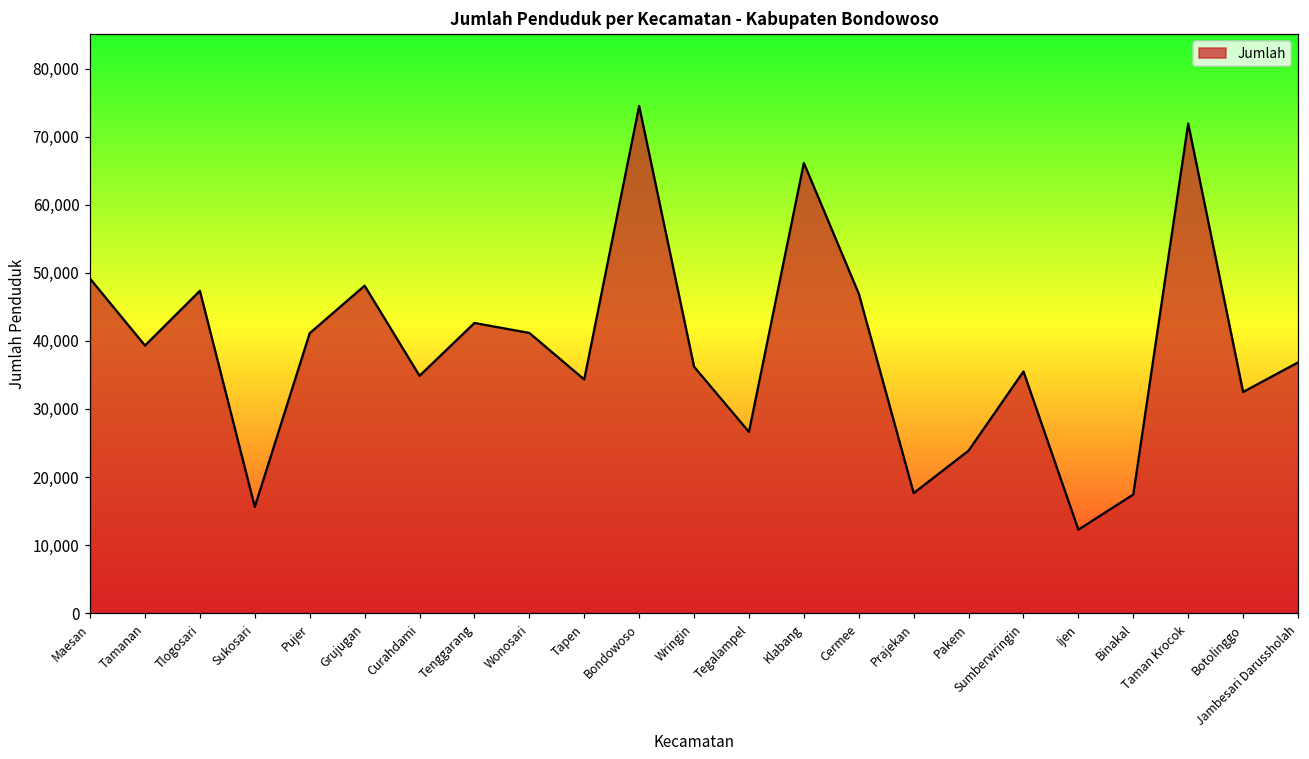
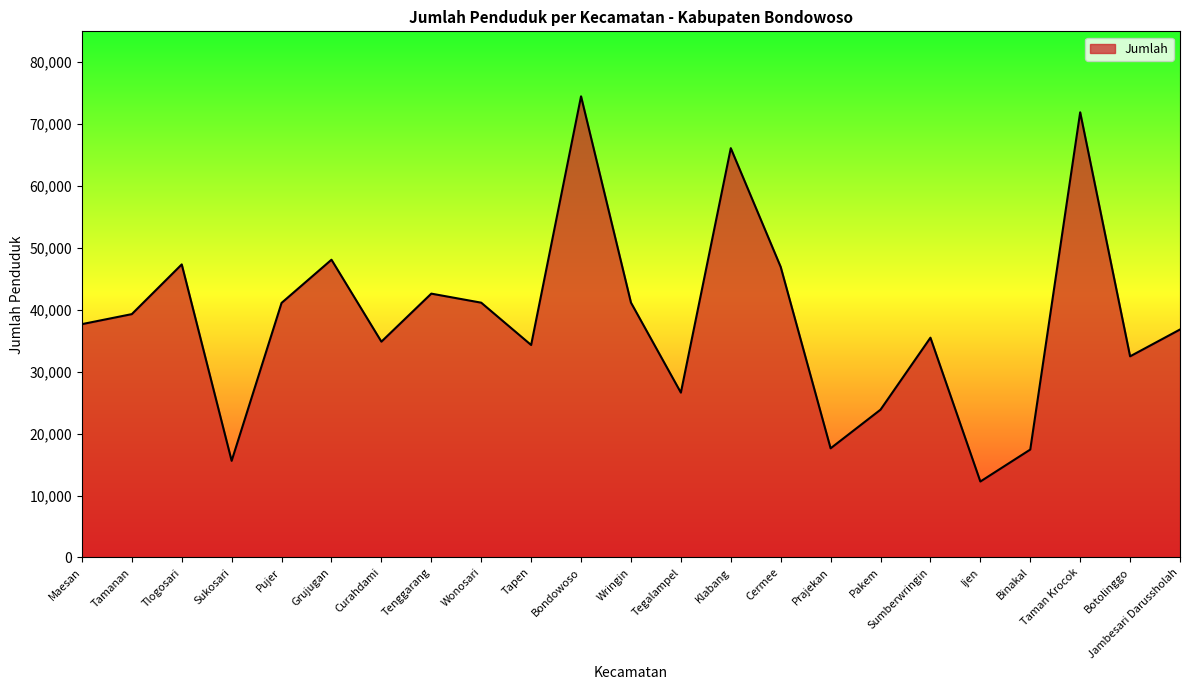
Maesan: 49,000 -> 38,000
Wringin: 36,000 -> 41,000
